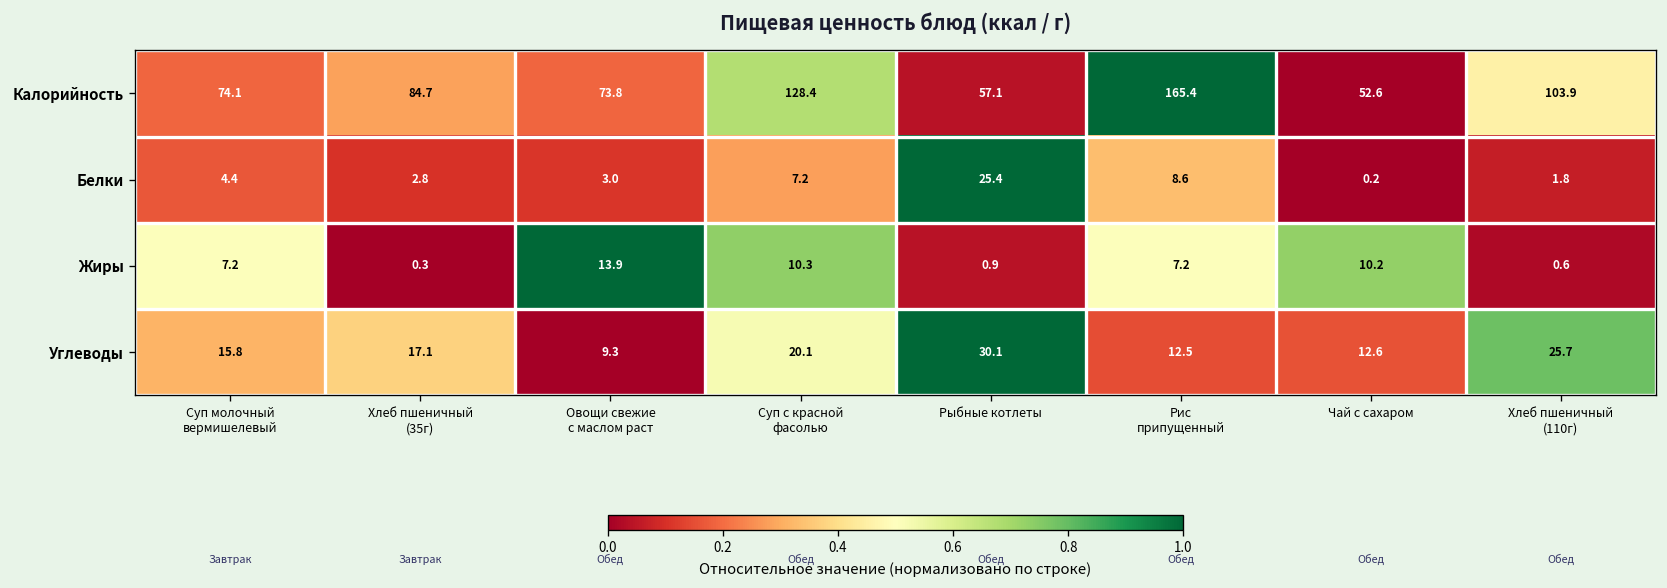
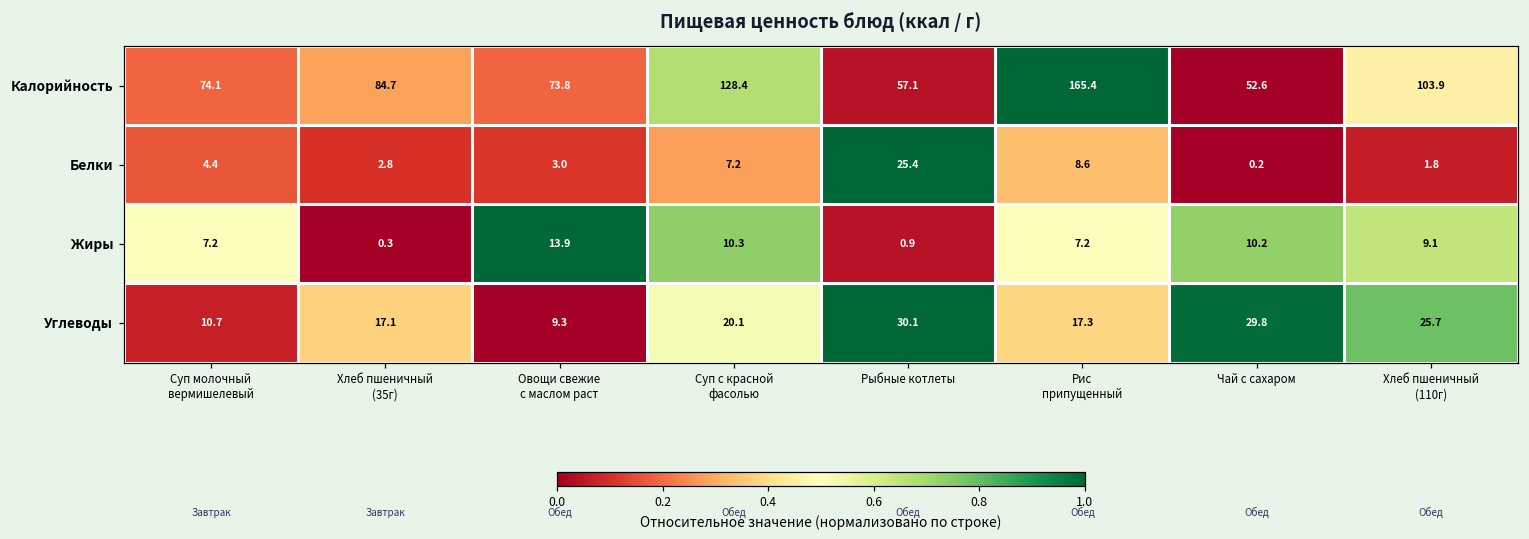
Жиры, Хлеб пшеничный (110г): 0.6 -> 9.1
Углеводы, Суп молочный вермишелевый: 15.8 -> 10.7
Углеводы, Рис припущенный: 12.5 -> 17.3
Углеводы, Чай с сахаром: 12.6 -> 29.8
